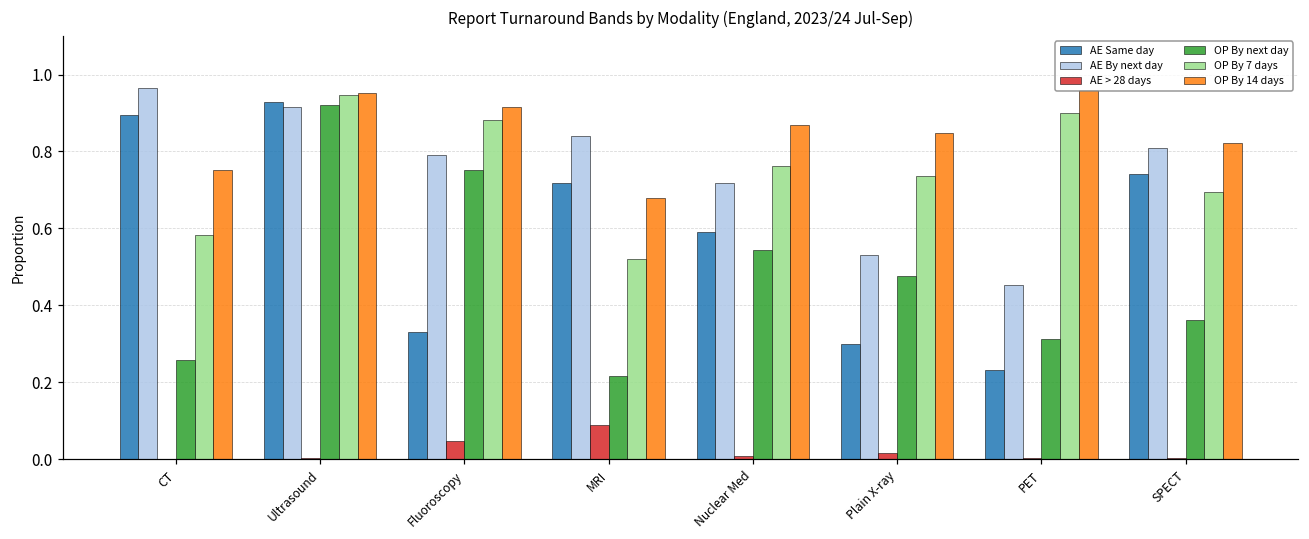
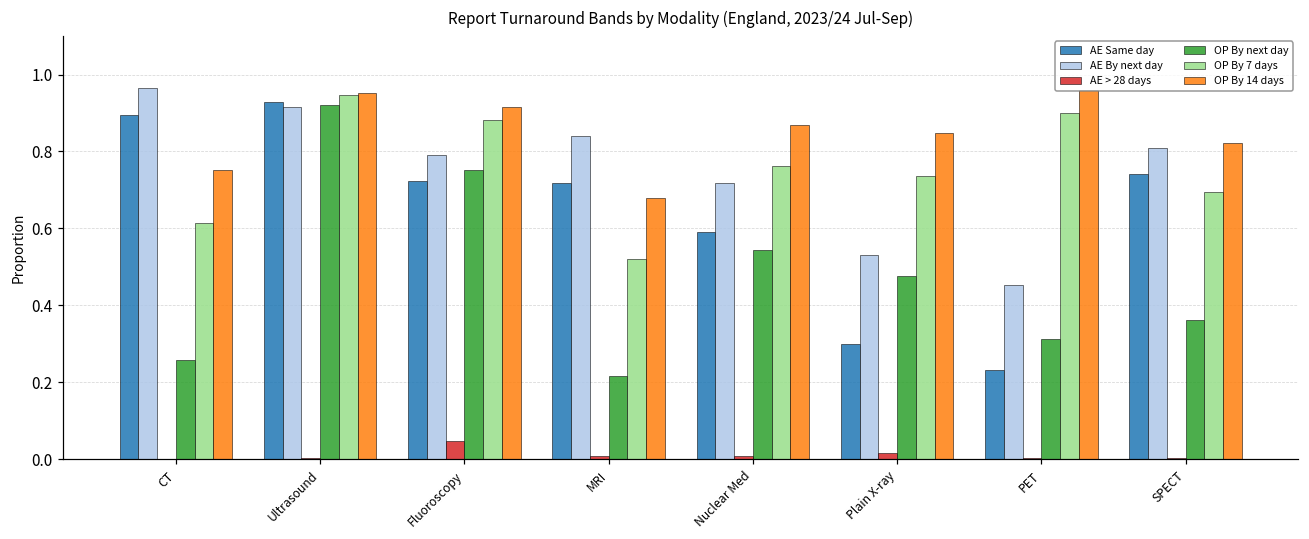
OP By 7 days, CT: 0.58 -> 0.61
AE Same day, Fluoroscopy: 0.33 -> 0.72
AE > 28 days, MRI: 0.09 -> 0.01
